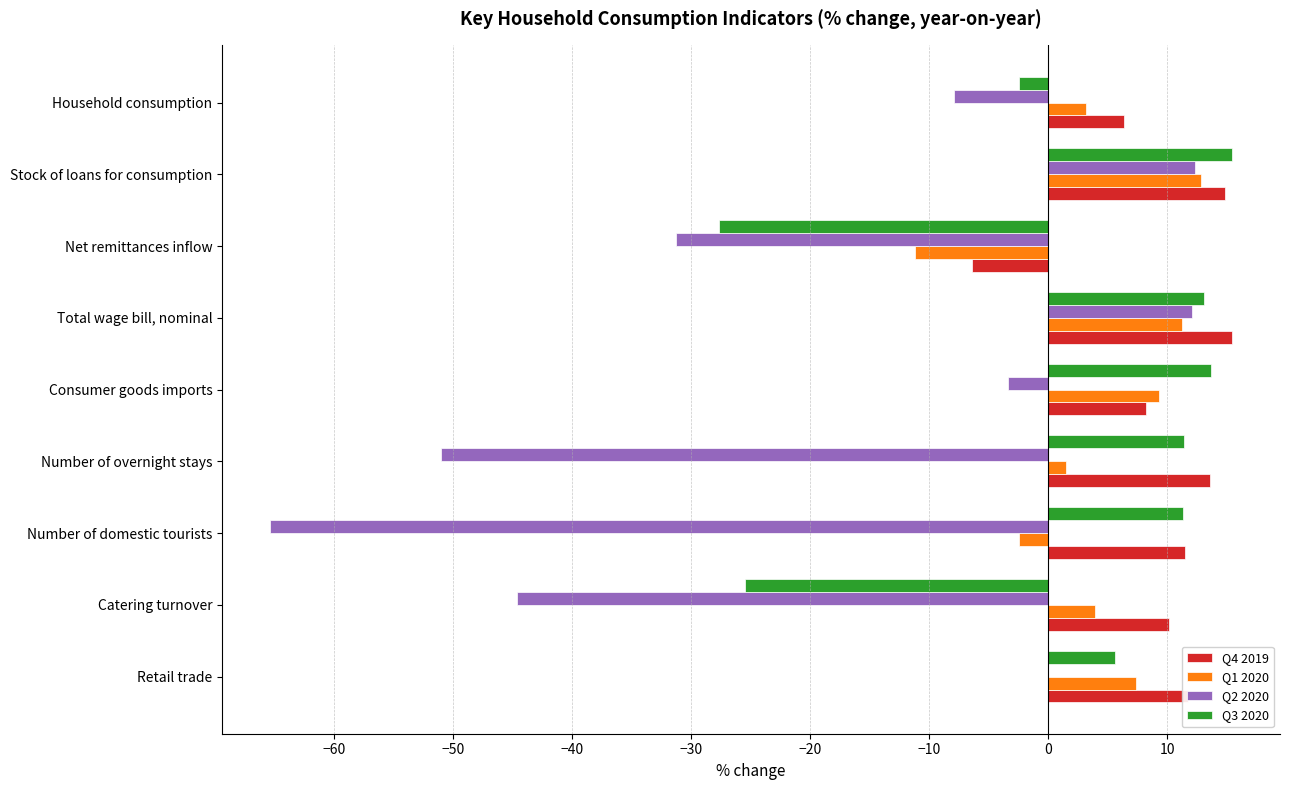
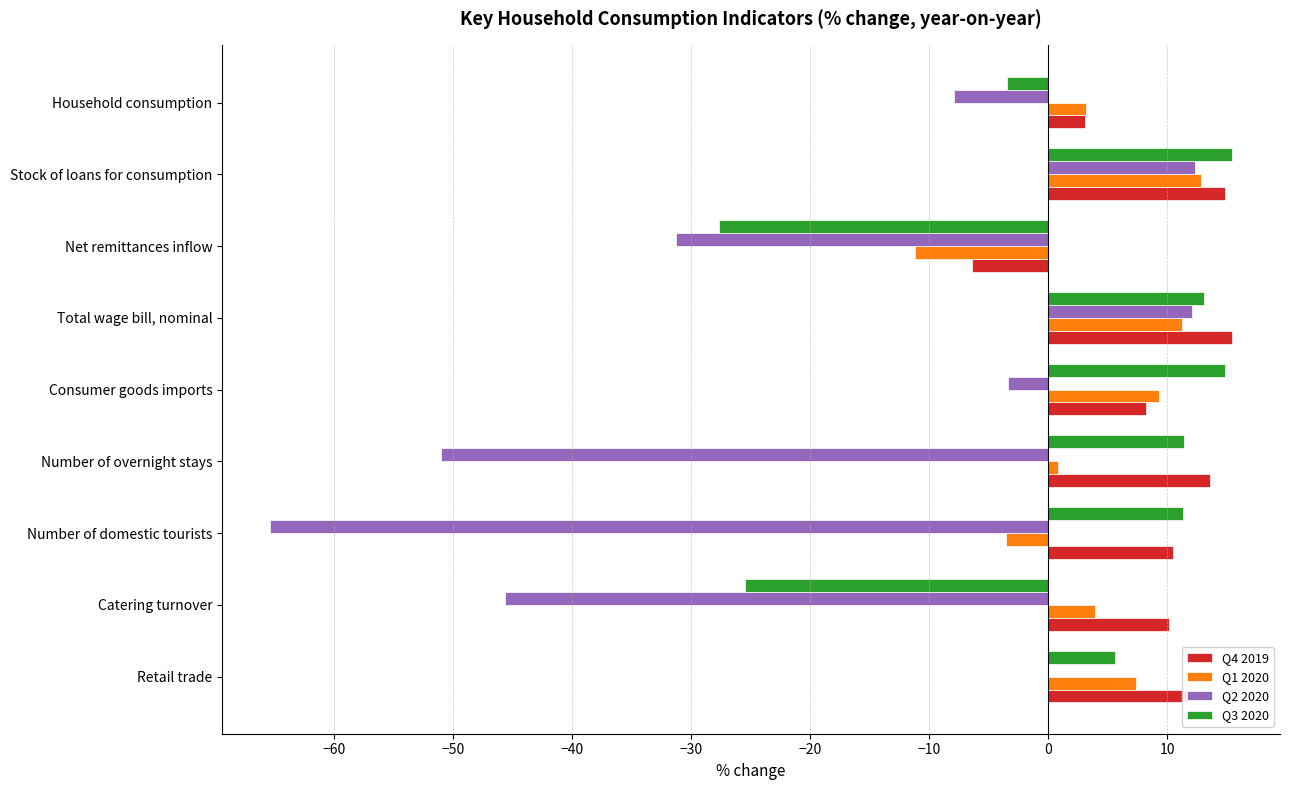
Q3 2020, Household consumption: -2.5 -> -3.5
Q4 2019, Household consumption: 6.4 -> 3.1
Q3 2020, Consumer goods imports: 13.6 -> 14.8
Q1 2020, Number of overnight stays: 1.5 -> 0.8
Q1 2020, Number of domestic tourists: -2.5 -> -3.5
Q4 2019, Number of domestic tourists: 11.5 -> 10.5
Q2 2020, Catering turnover: -44.6 -> -45.6
